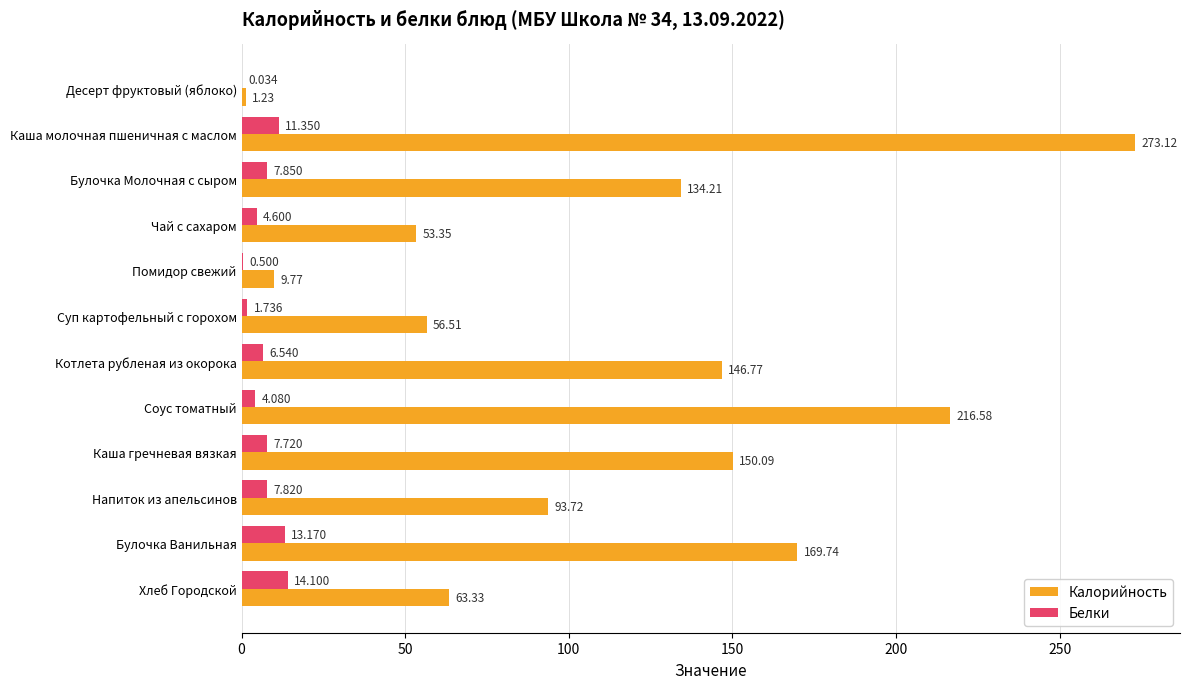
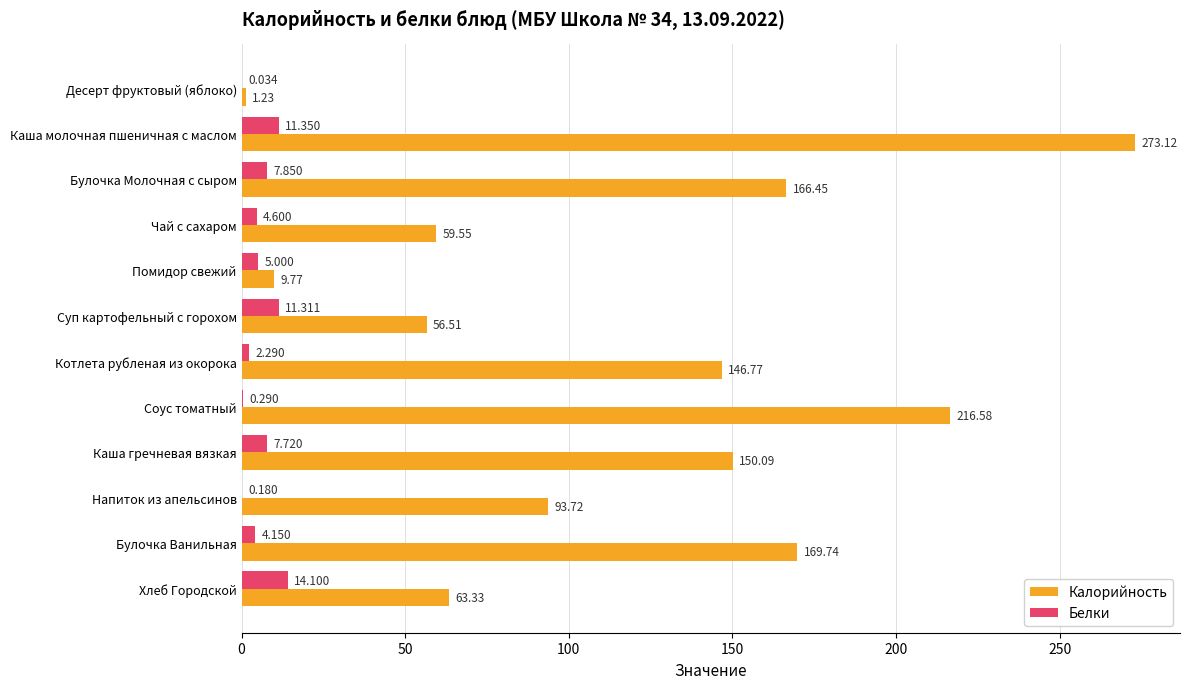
Калорийность, Булочка Молочная с сыром: 134.21 -> 166.45
Калорийность, Чай с сахаром: 53.35 -> 59.55
Белки, Помидор свежий: 0.500 -> 5.000
Белки, Суп картофельный с горохом: 1.736 -> 11.311
Белки, Котлета рубленая из окорока: 6.540 -> 2.290
Белки, Соус томатный: 4.080 -> 0.290
Белки, Напиток из апельсинов: 7.820 -> 0.180
Белки, Булочка Ванильная: 13.170 -> 4.150
